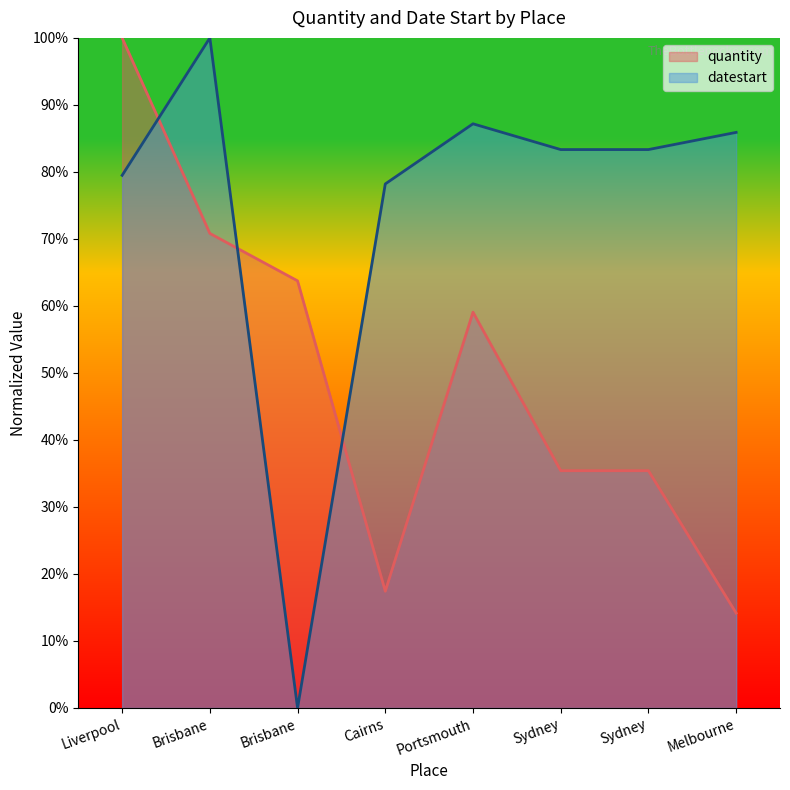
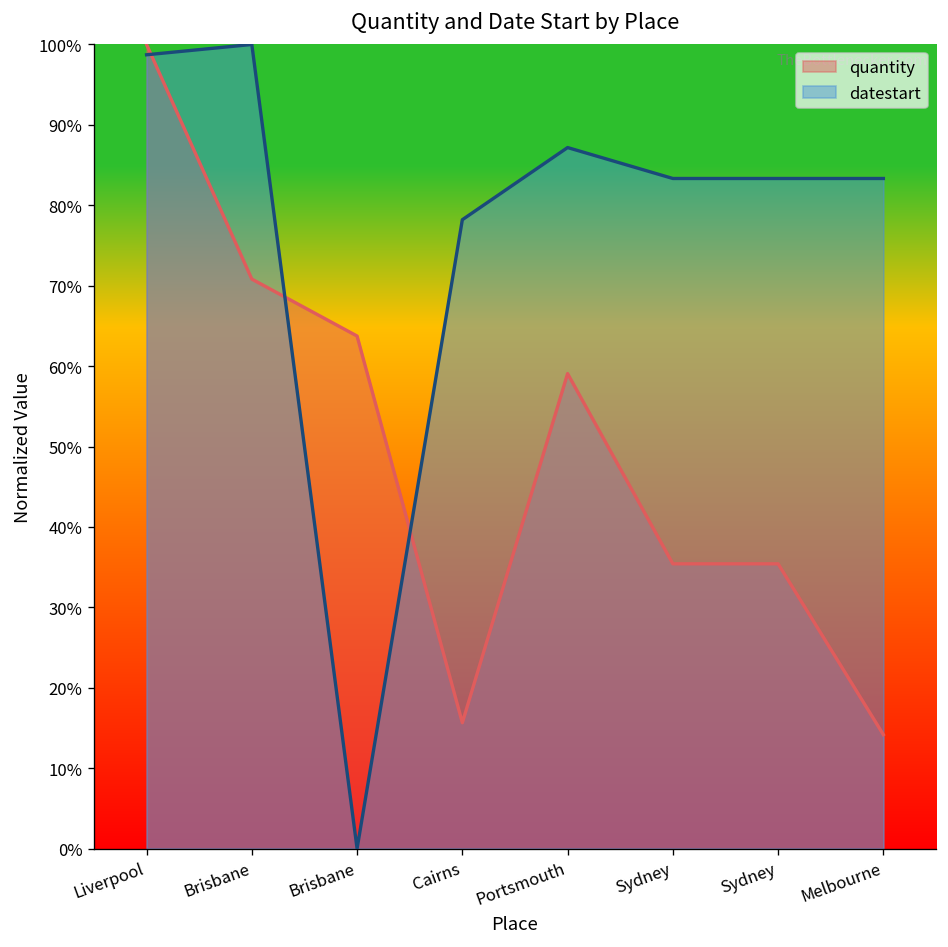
datestart, Liverpool: 79% -> 99%
quantity, Cairns: 17% -> 16%
datestart, Melbourne: 86% -> 83%
